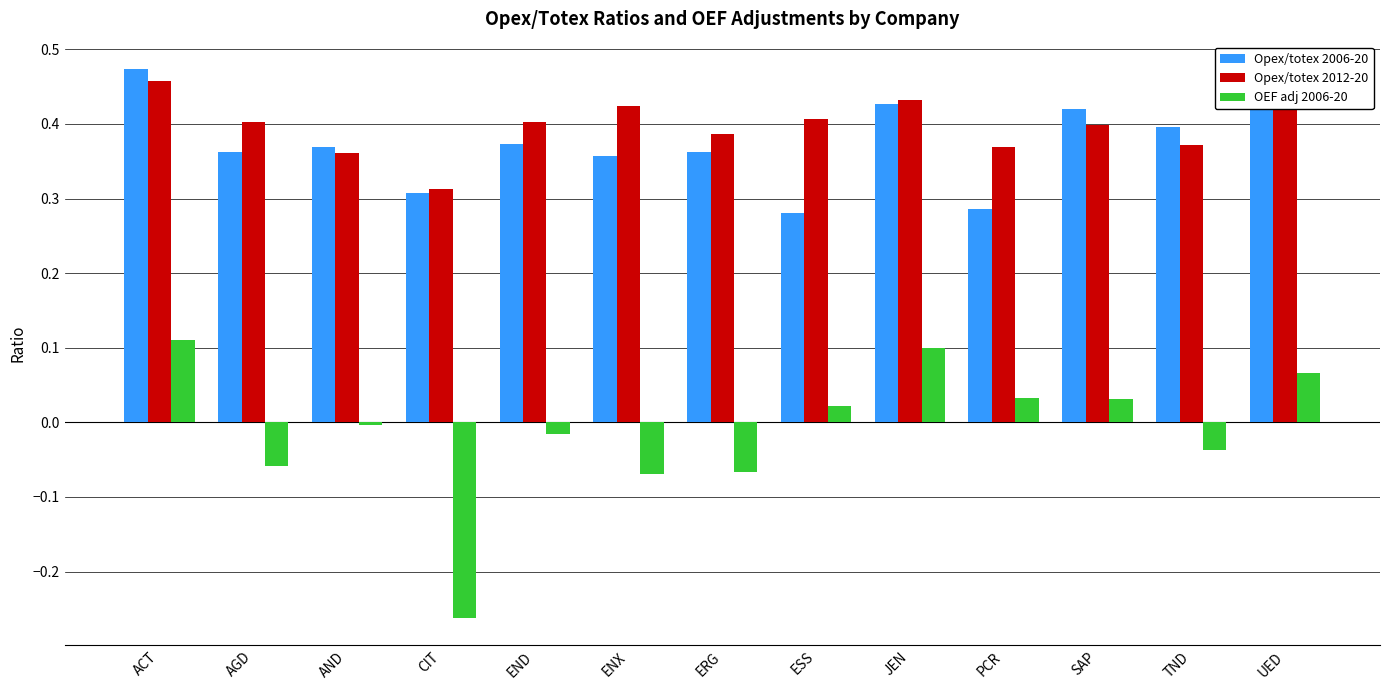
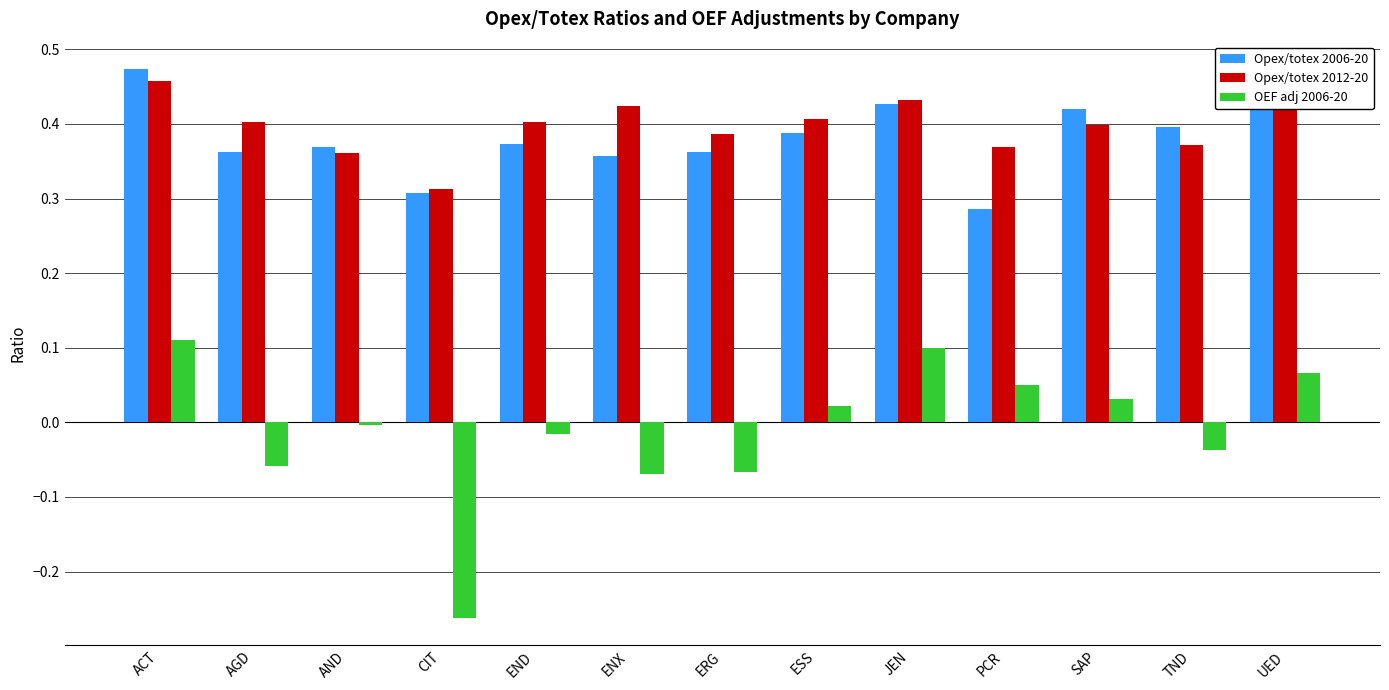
Opex/totex 2006-20, ESS: 0.28 -> 0.39
OEF adj 2006-20, PCR: 0.03 -> 0.05
